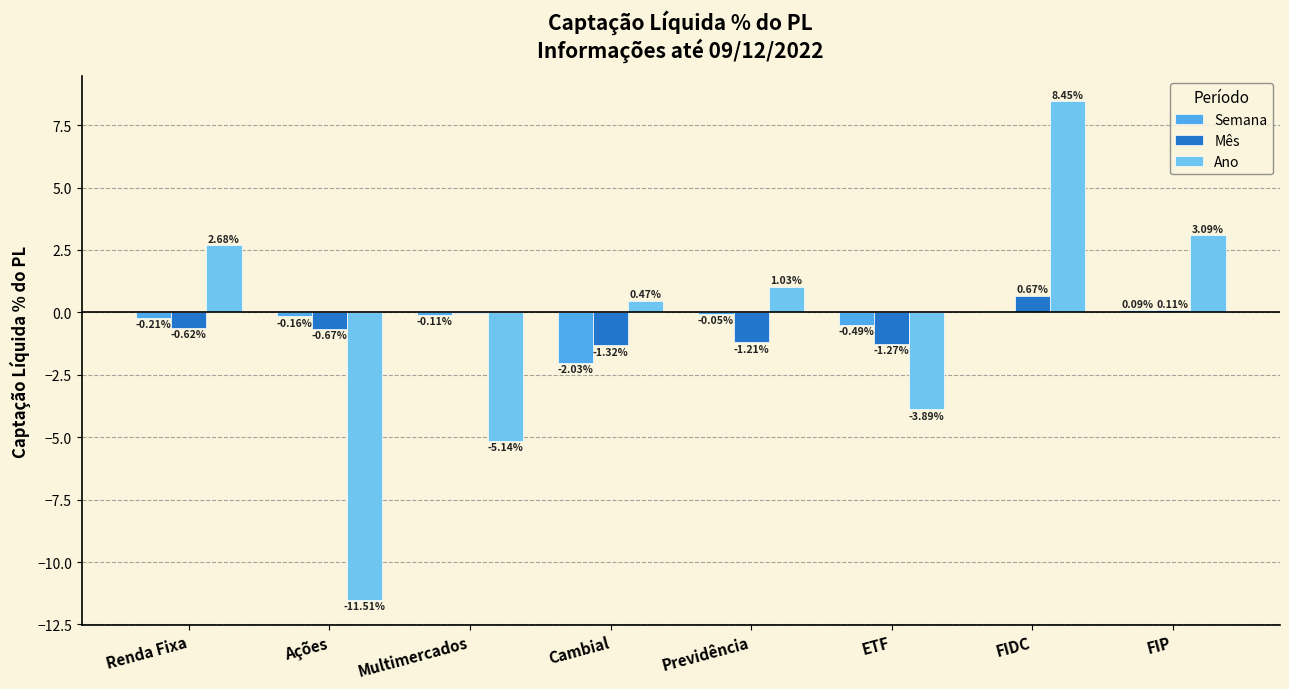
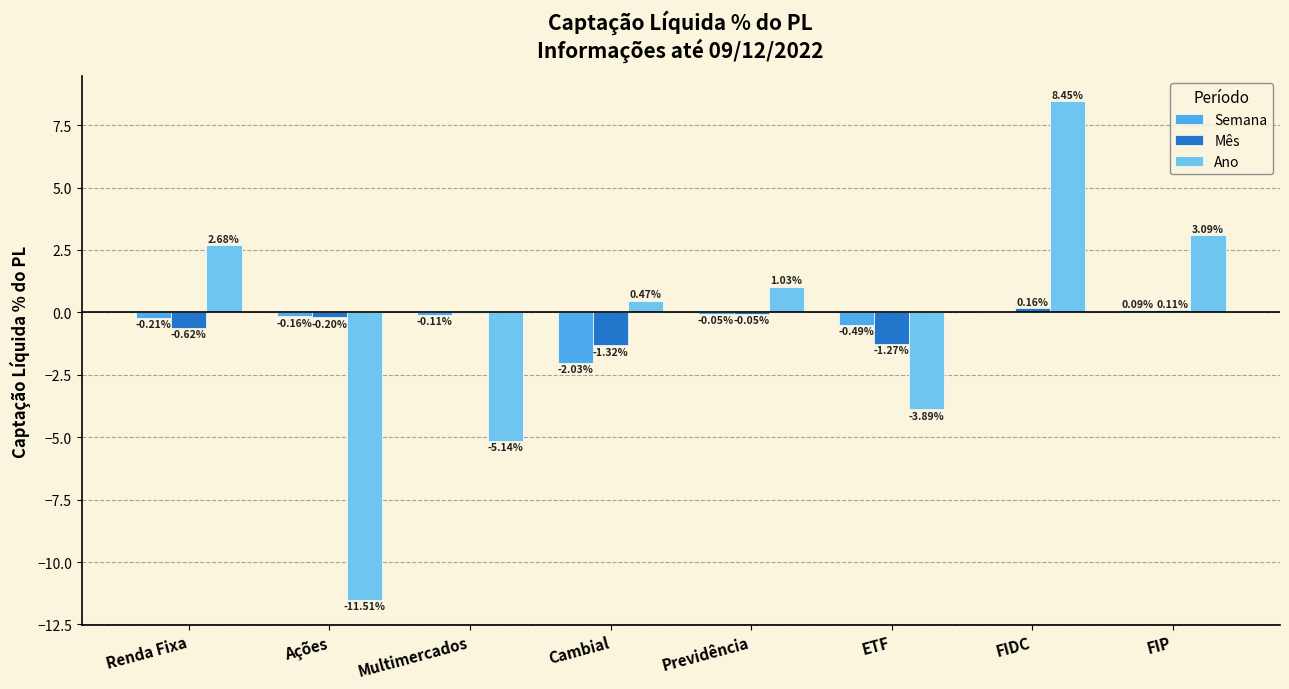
Mês, Ações: -0.67% -> -0.20%
Mês, Previdência: -1.21% -> -0.05%
Mês, FIDC: 0.67% -> 0.16%
